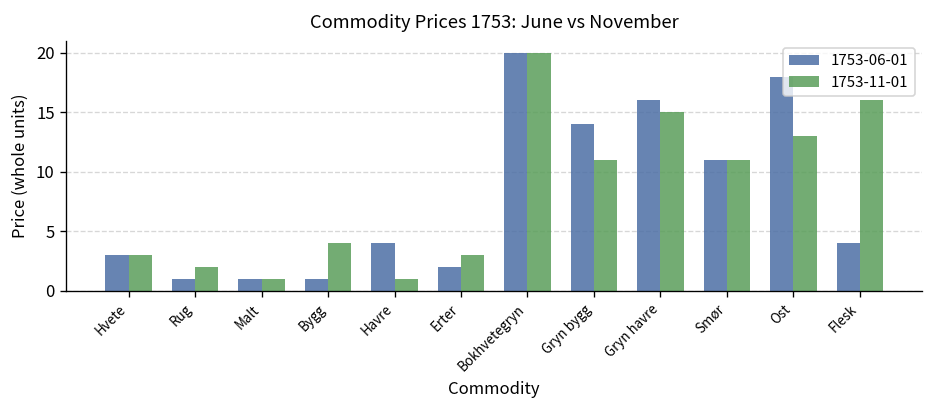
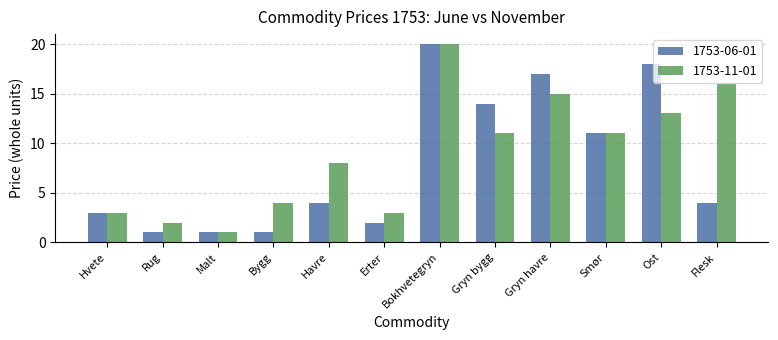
1753-11-01, Havre: 1 -> 8
1753-06-01, Gryn havre: 16 -> 17
